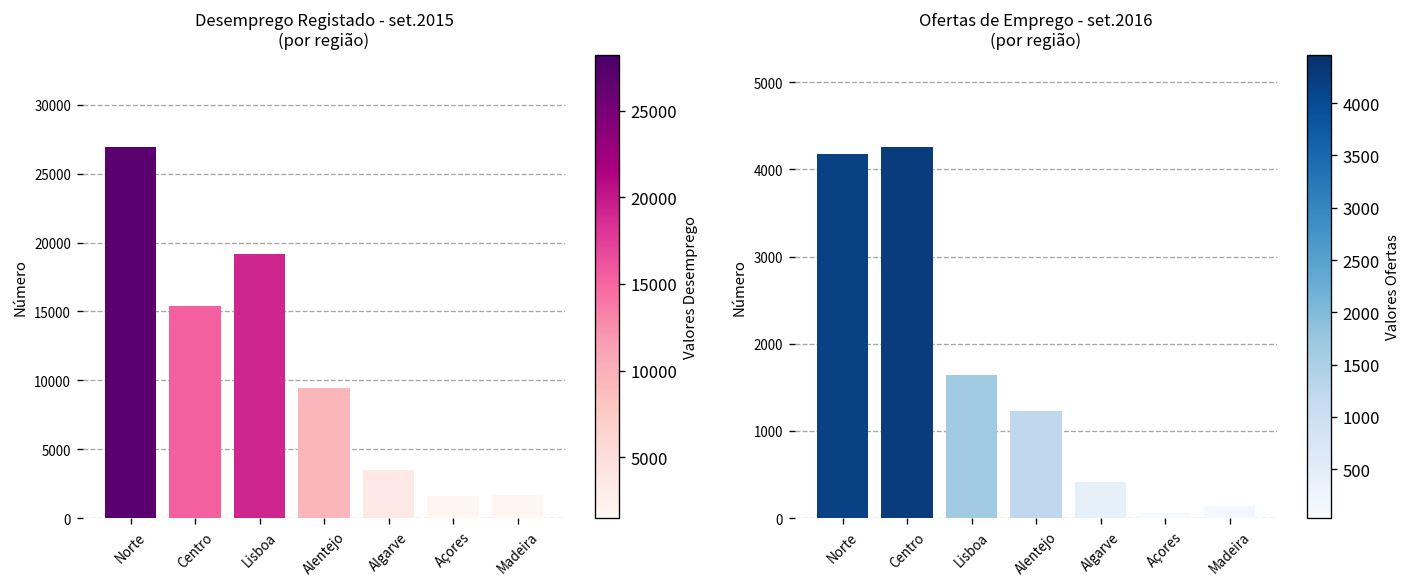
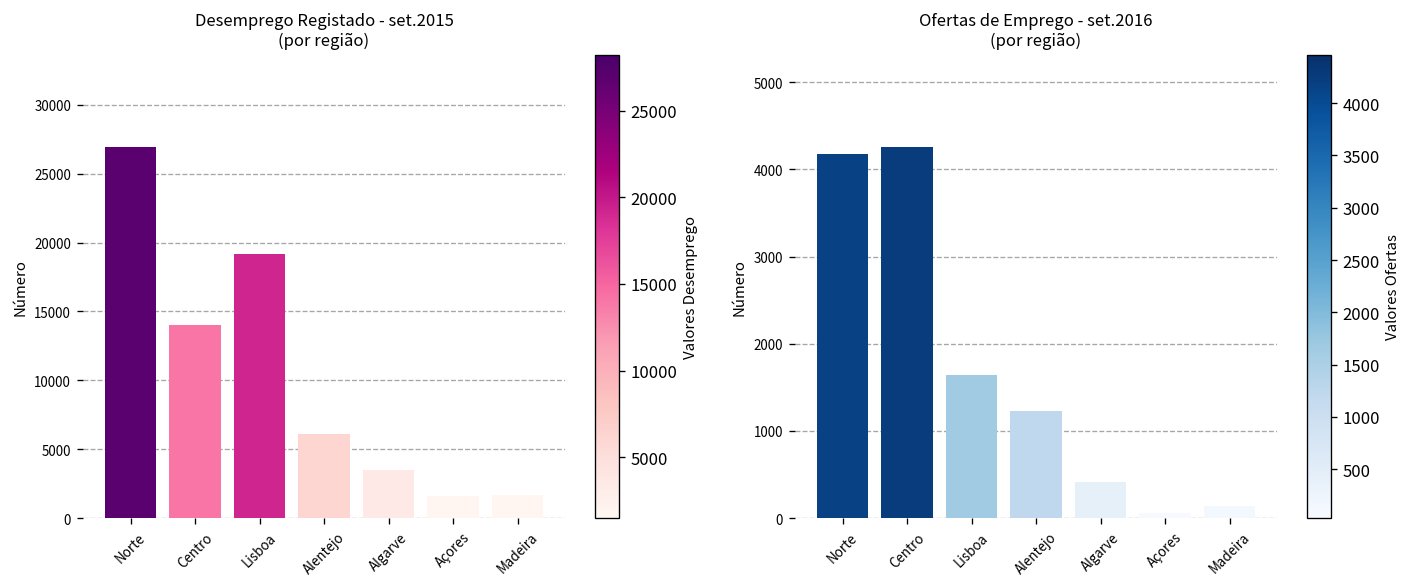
Desemprego Registado - set.2015 (por região), Centro: 15400 -> 14000
Desemprego Registado - set.2015 (por região), Alentejo: 9500 -> 6100
